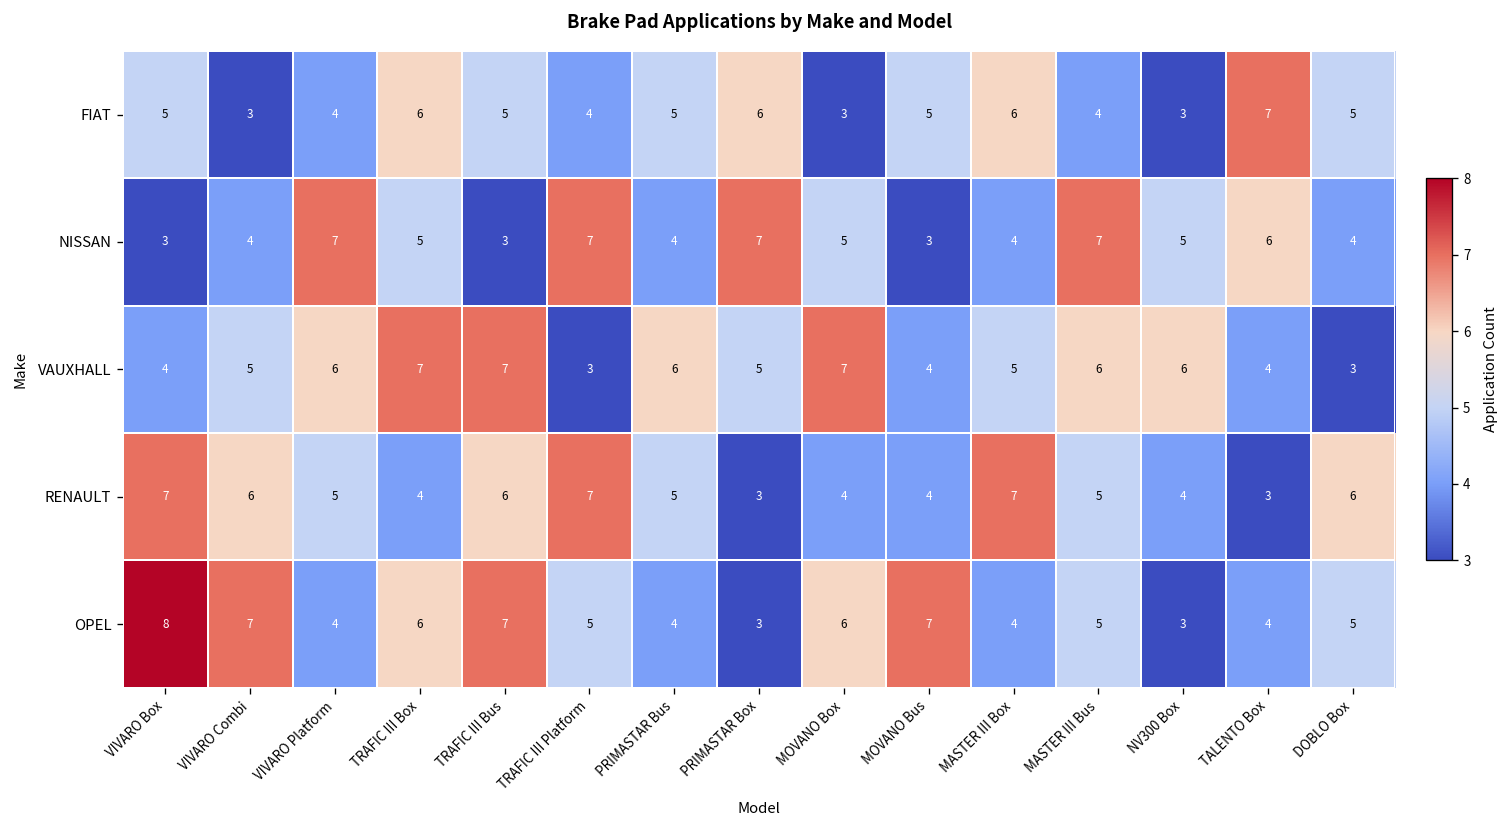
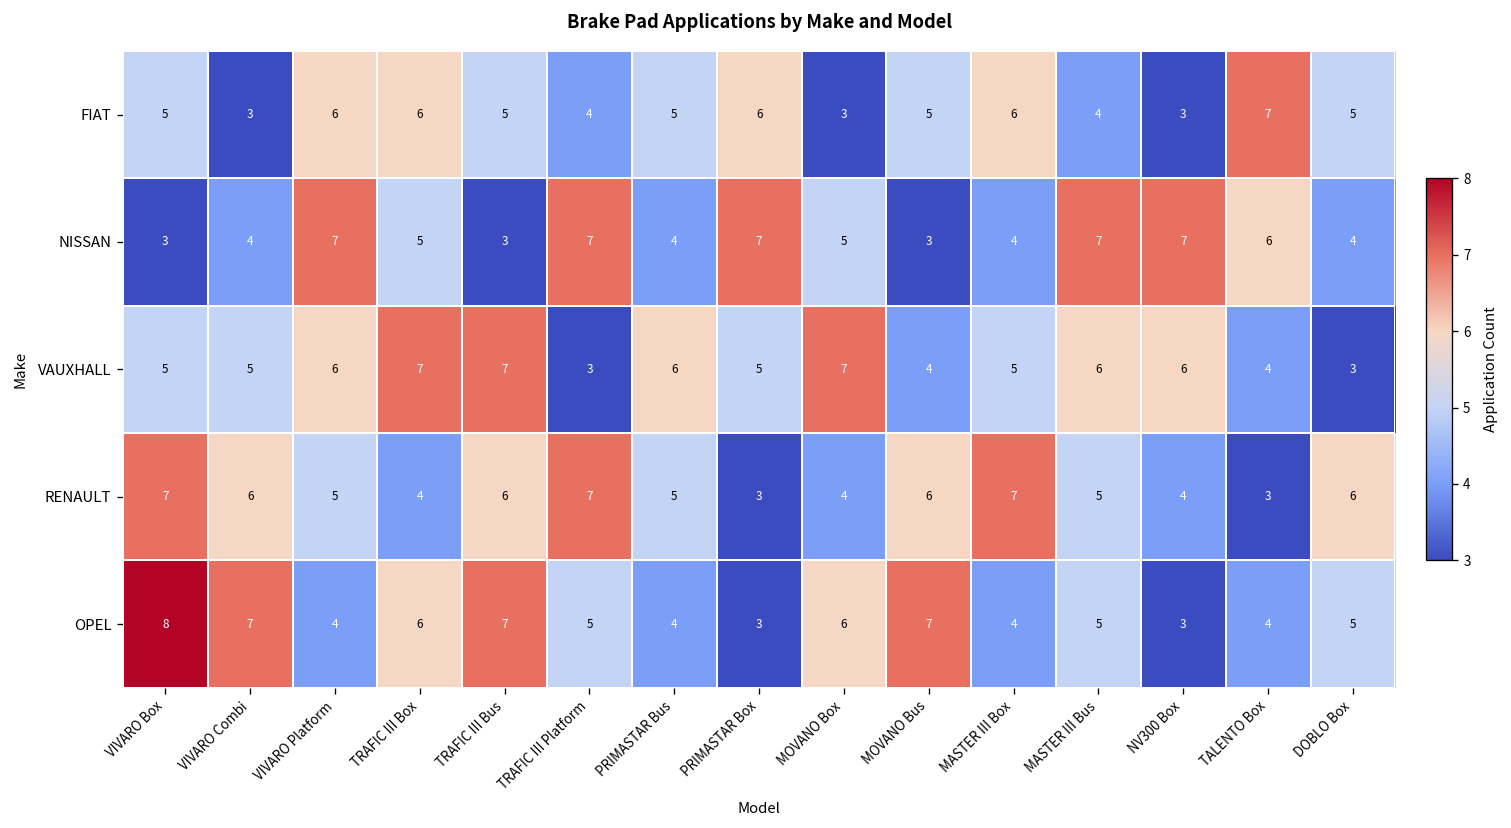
FIAT, VIVARO Platform: 4 -> 6
NISSAN, NV300 Box: 5 -> 7
VAUXHALL, VIVARO Box: 4 -> 5
RENAULT, MOVANO Bus: 4 -> 6
